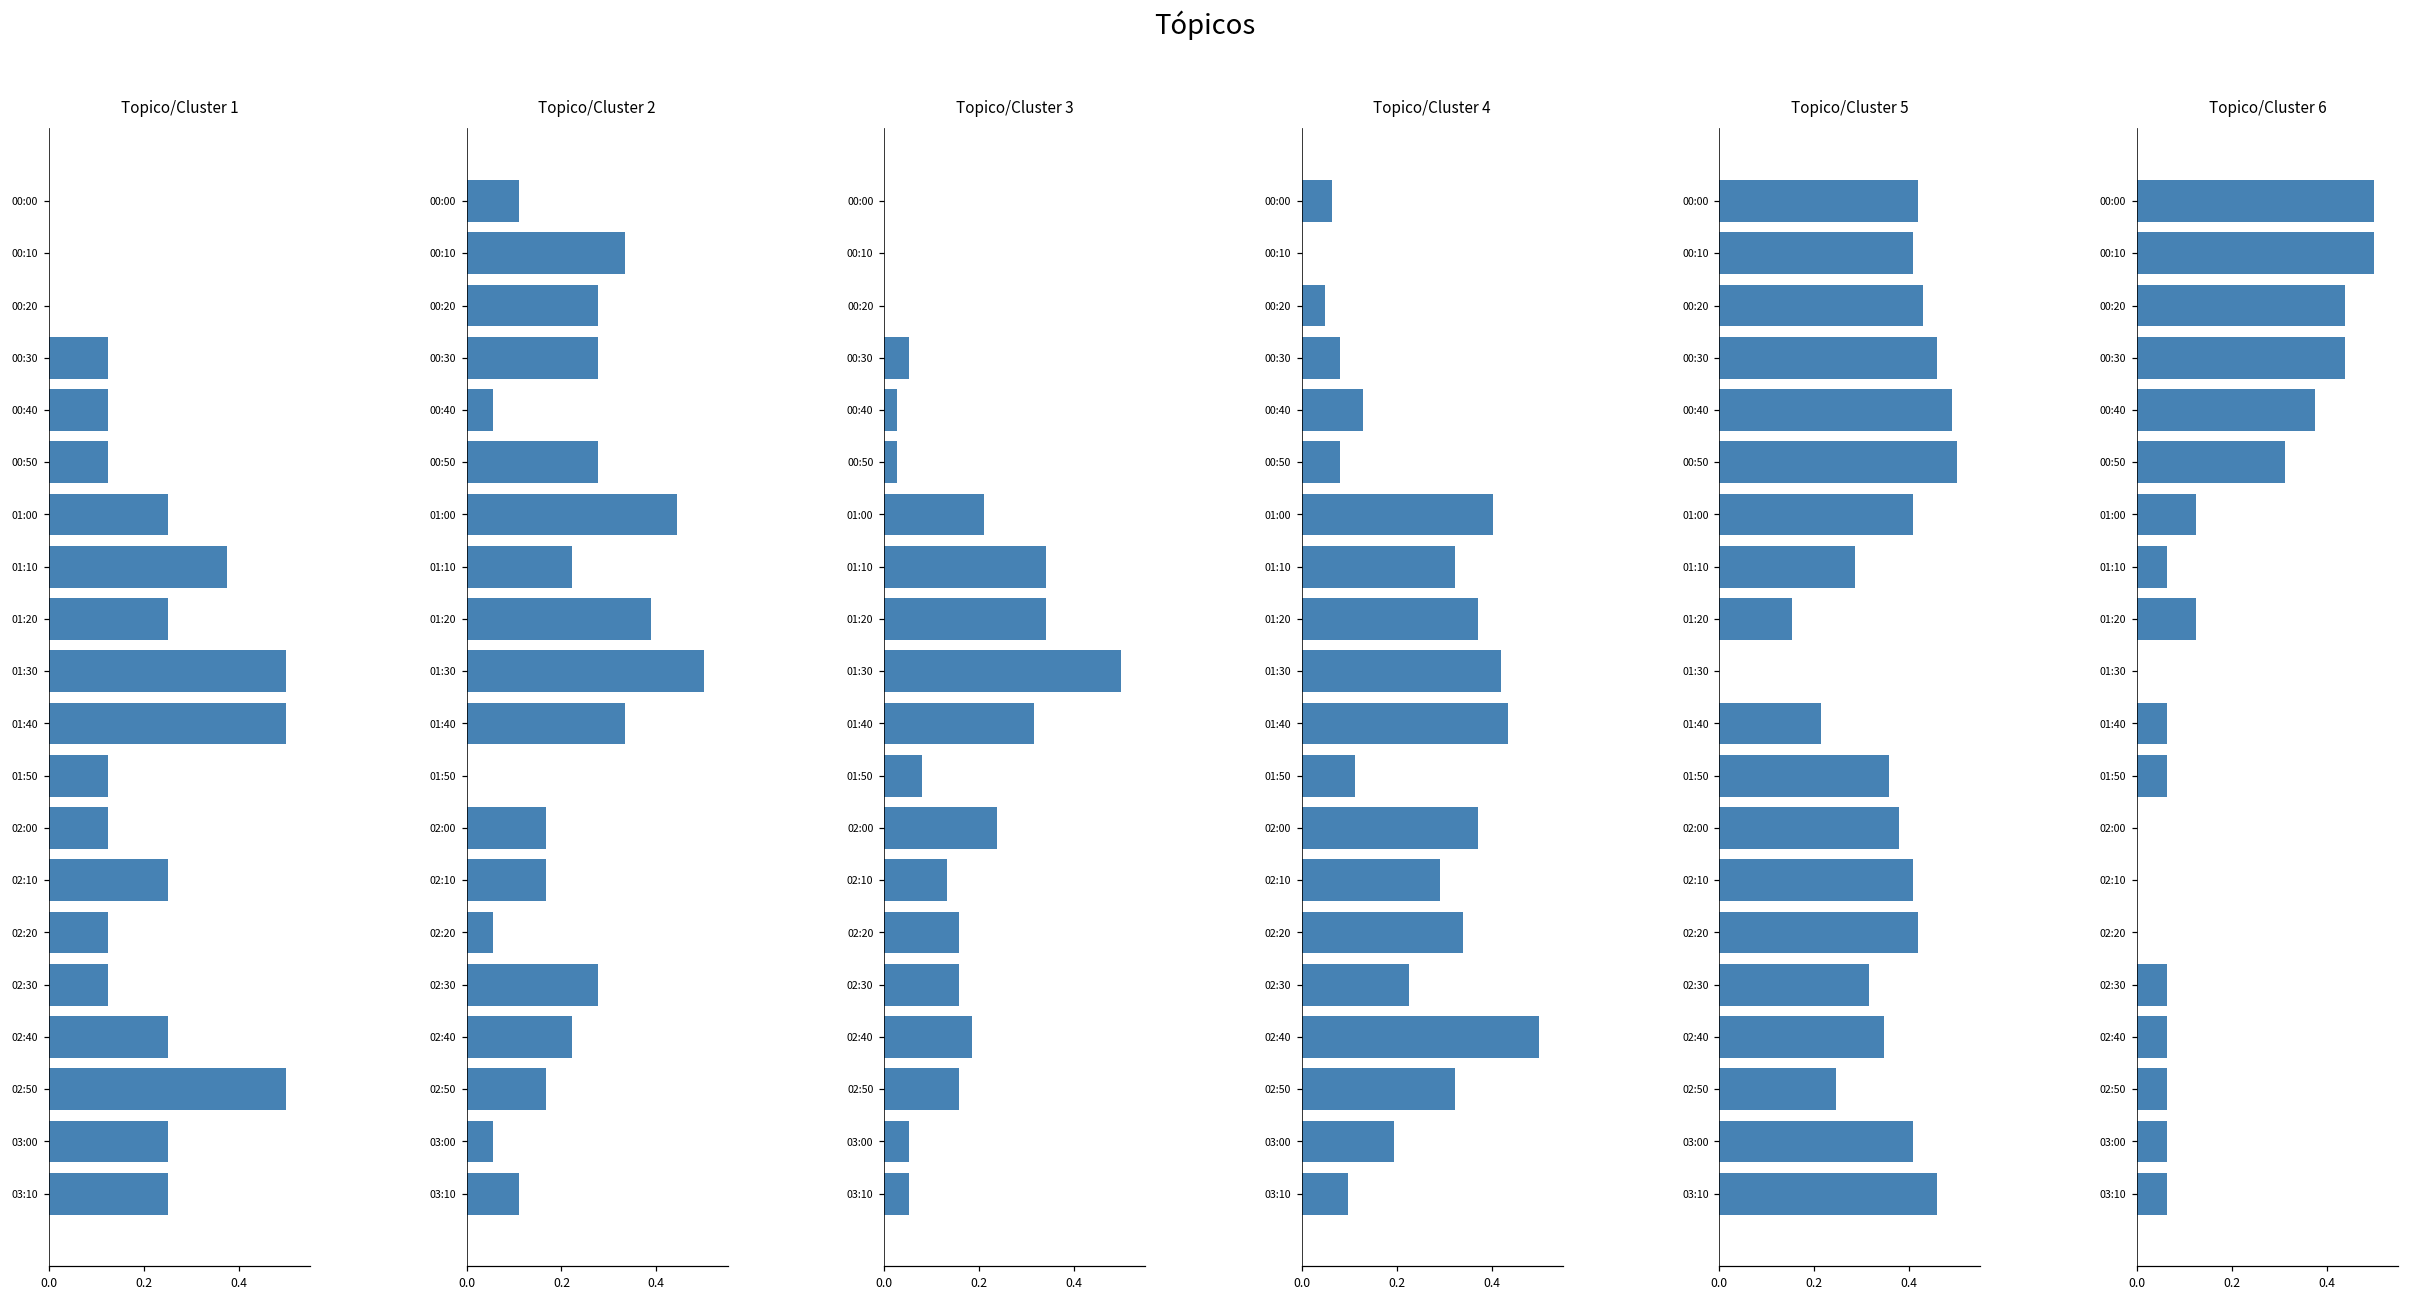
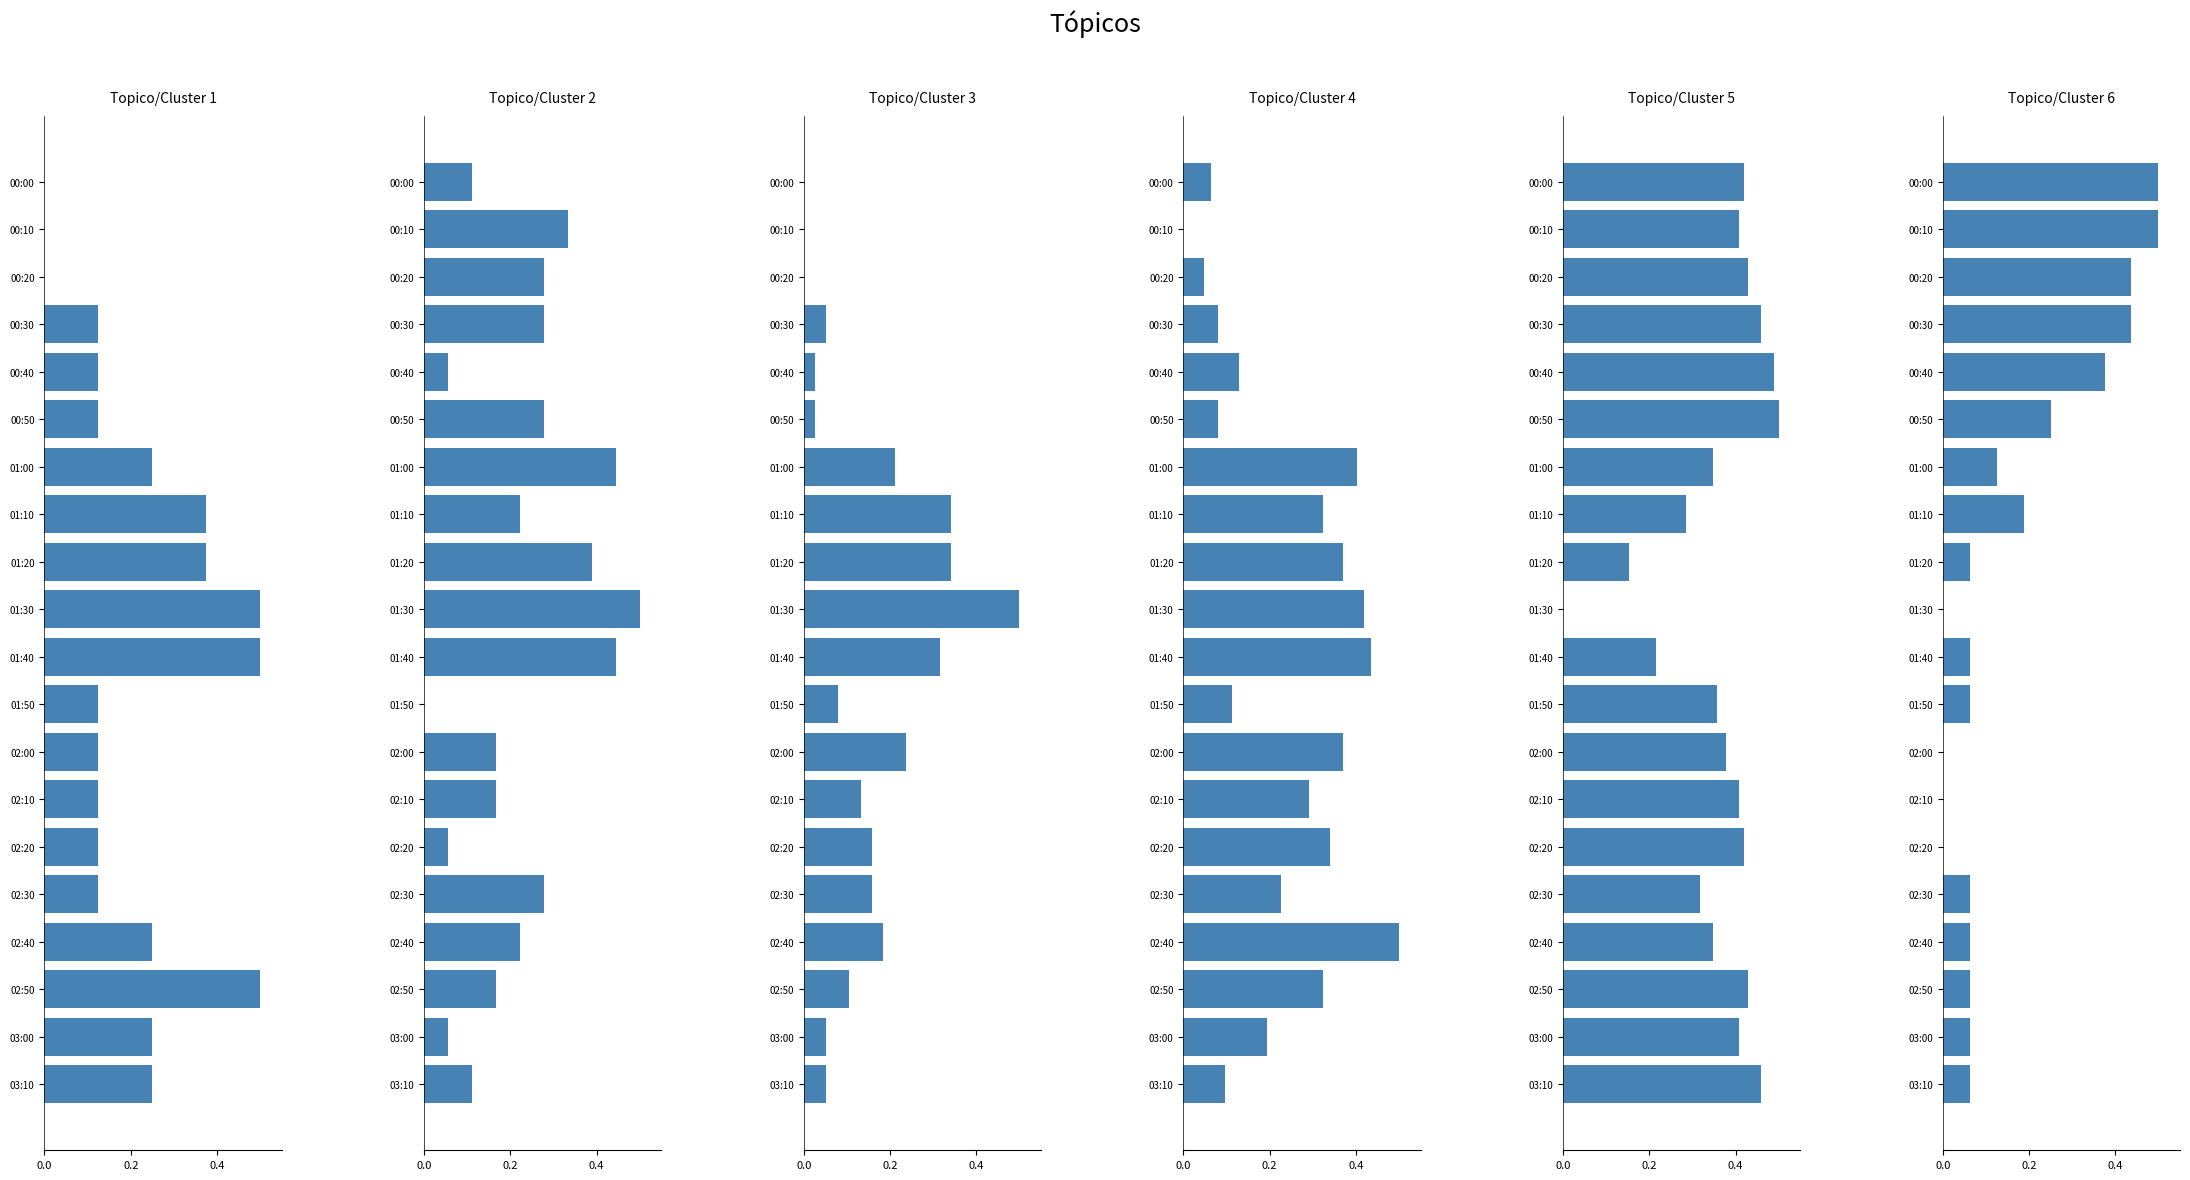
Topico/Cluster 1, 01:20: 0.25 -> 0.37
Topico/Cluster 1, 02:10: 0.25 -> 0.13
Topico/Cluster 2, 01:40: 0.33 -> 0.44
Topico/Cluster 3, 02:50: 0.16 -> 0.11
Topico/Cluster 5, 01:00: 0.41 -> 0.35
Topico/Cluster 5, 02:50: 0.24 -> 0.43
Topico/Cluster 6, 00:50: 0.31 -> 0.25
Topico/Cluster 6, 01:10: 0.06 -> 0.19
Topico/Cluster 6, 01:20: 0.12 -> 0.06
